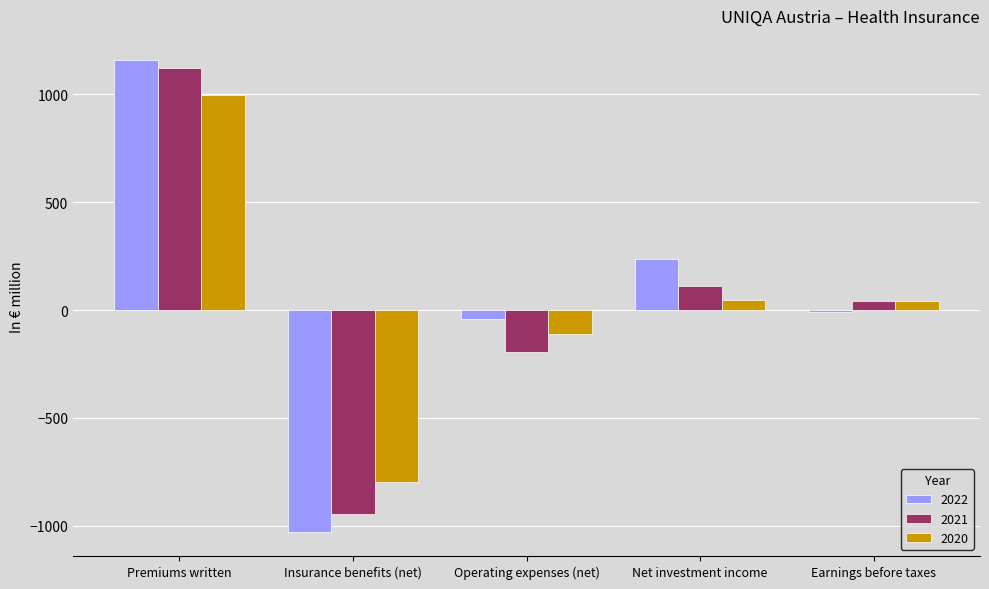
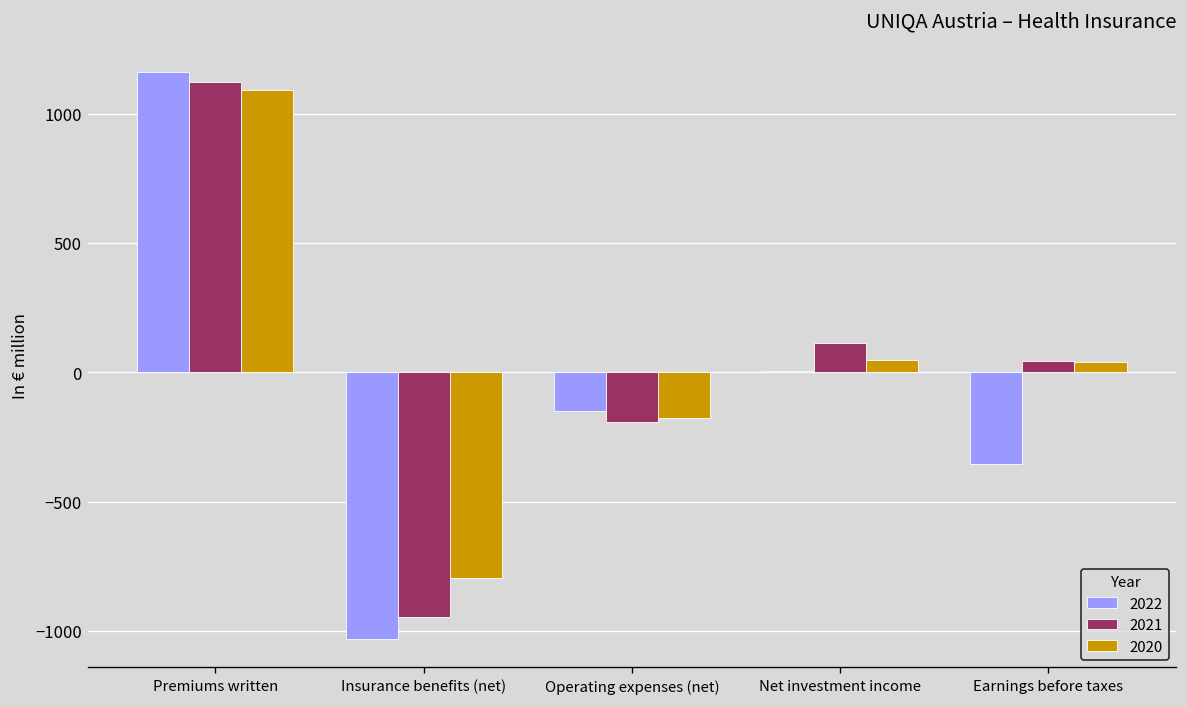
2020, Premiums written: 1000 -> 1090
2022, Operating expenses (net): -40 -> -150
2020, Operating expenses (net): -110 -> -180
2022, Net investment income: 240 -> 10
2022, Earnings before taxes: -10 -> -360
